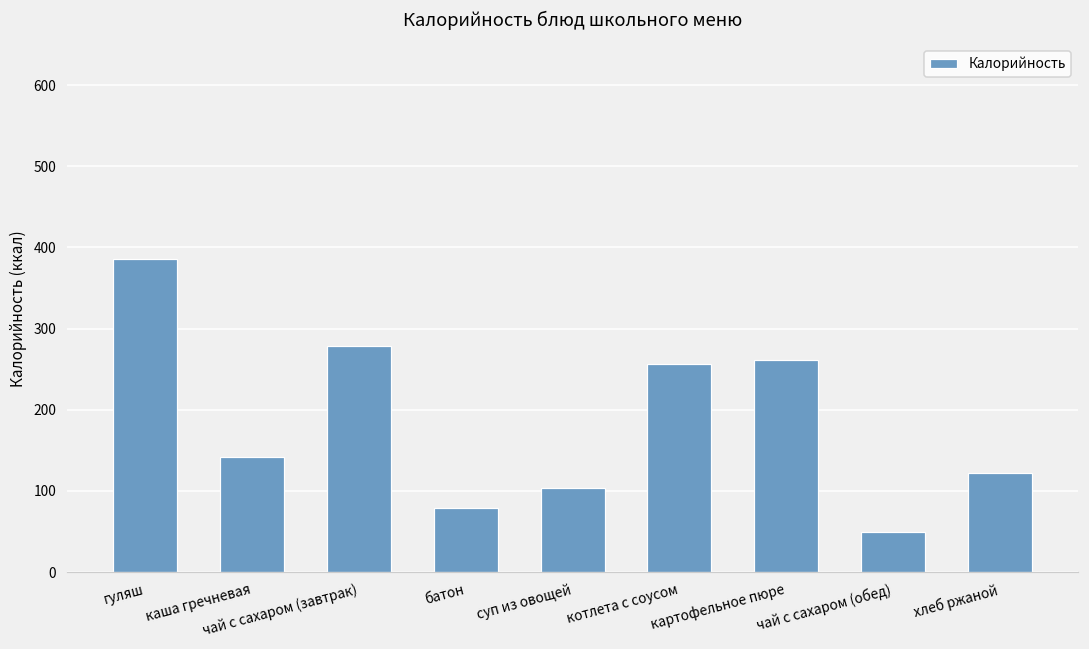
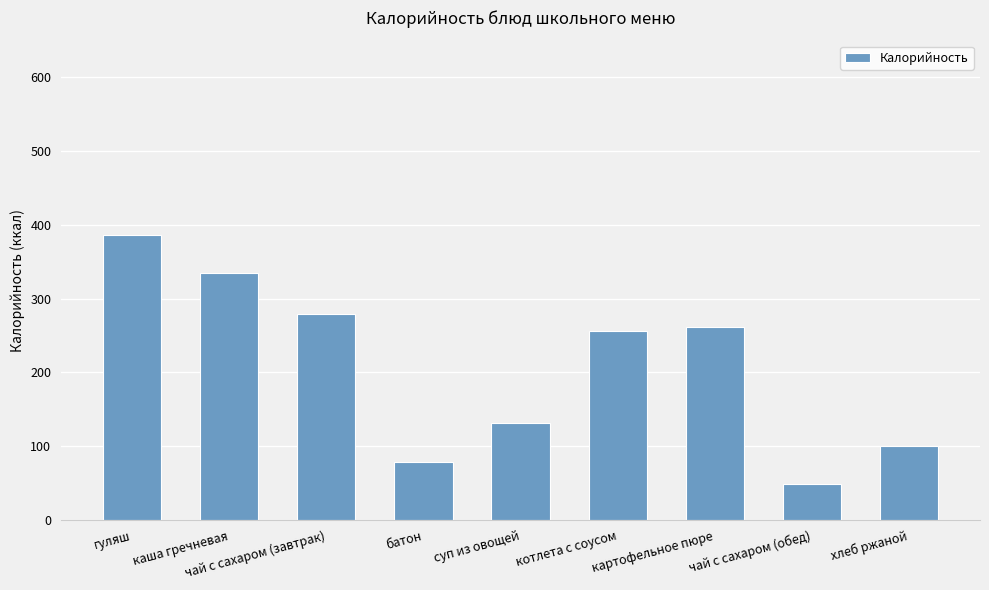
каша гречневая: 140 -> 340
суп из овощей: 100 -> 130
хлеб ржаной: 120 -> 100
